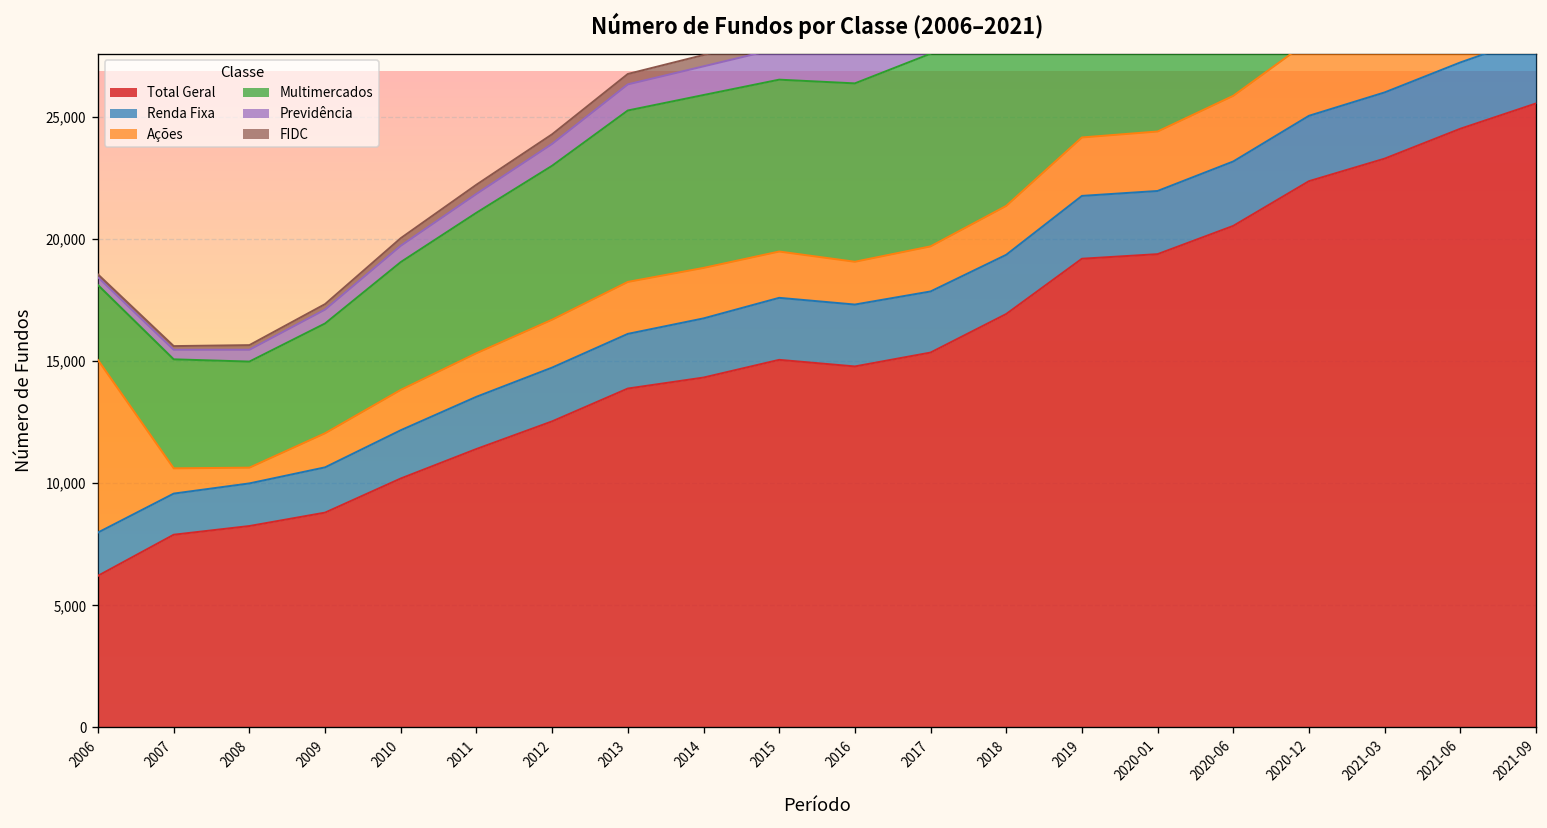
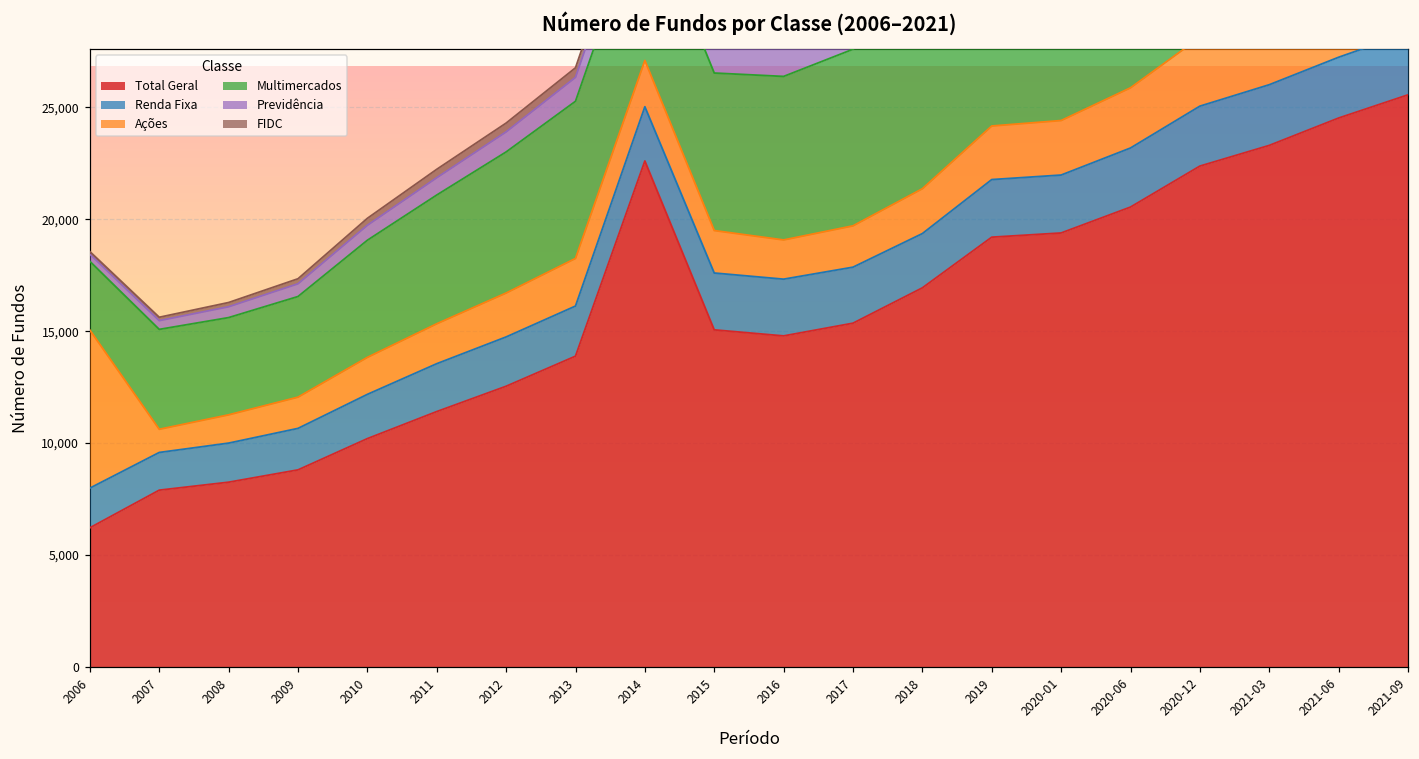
Ações, 2008: 600 -> 1,300
Total Geral, 2014: 14,300 -> 22,600
